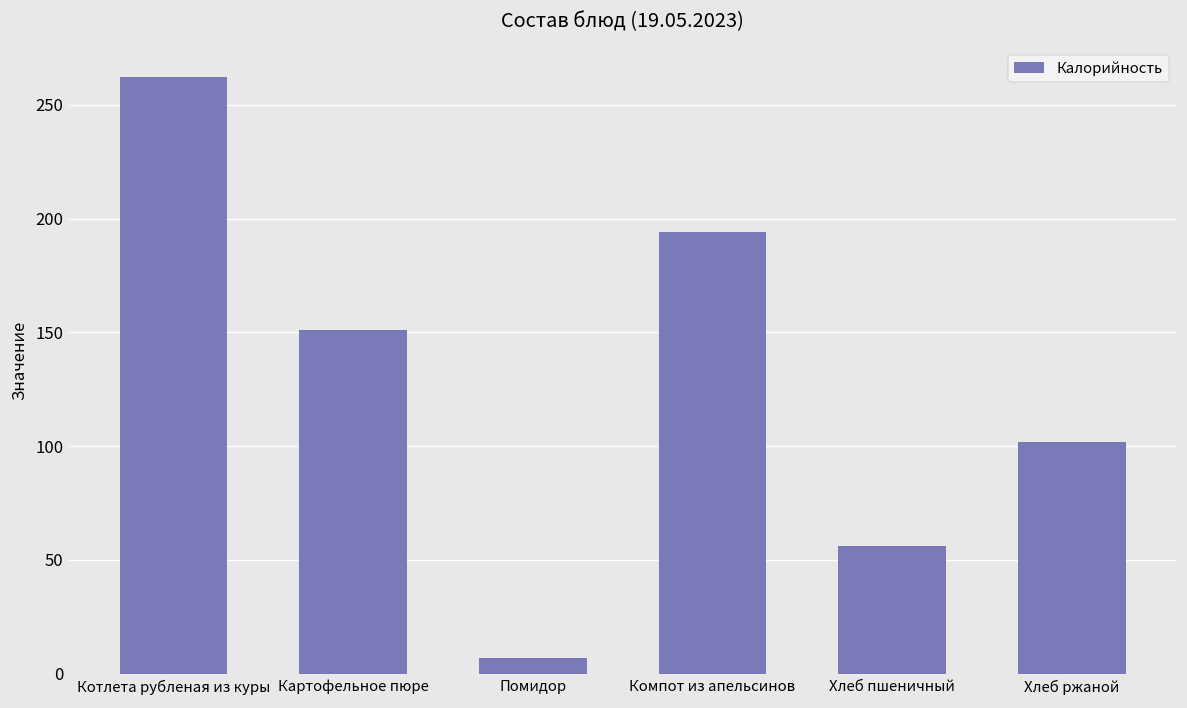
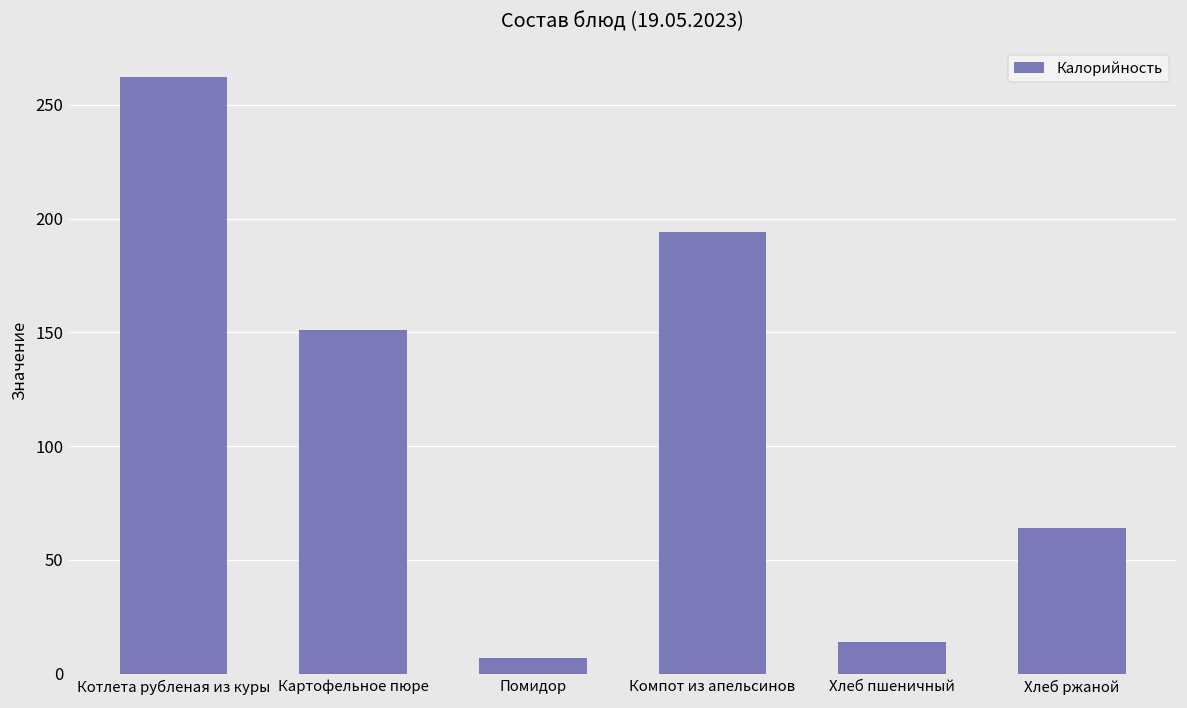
Хлеб пшеничный: 56 -> 14
Хлеб ржаной: 102 -> 64
